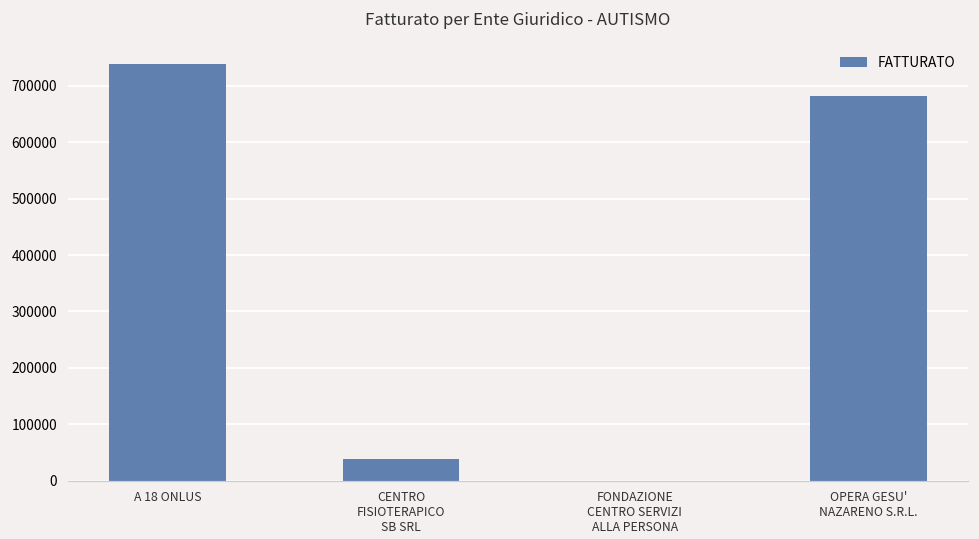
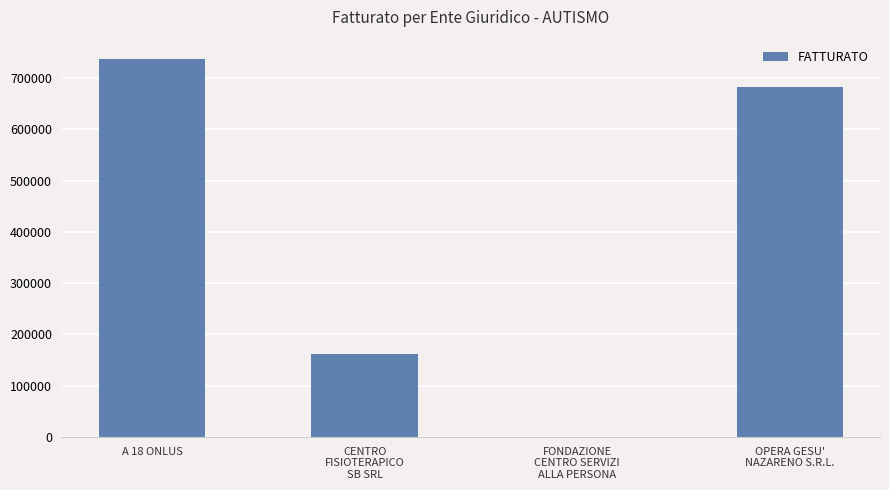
CENTRO FISIOTERAPICO SB SRL: 40000 -> 160000
